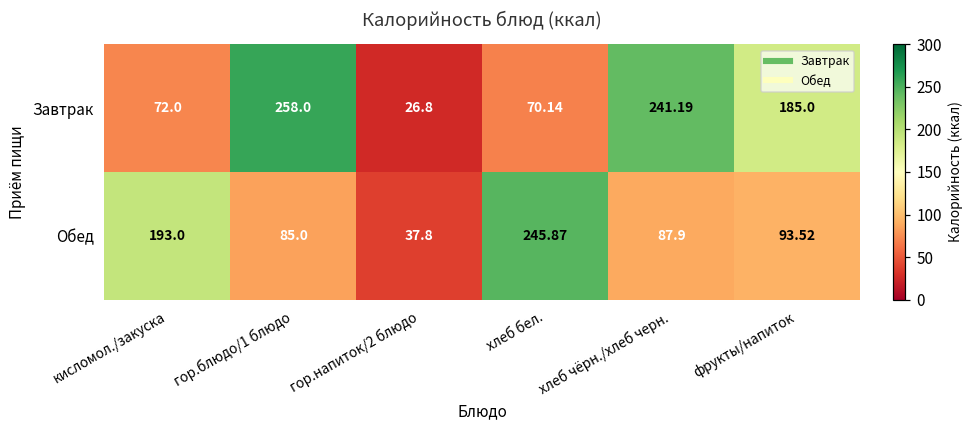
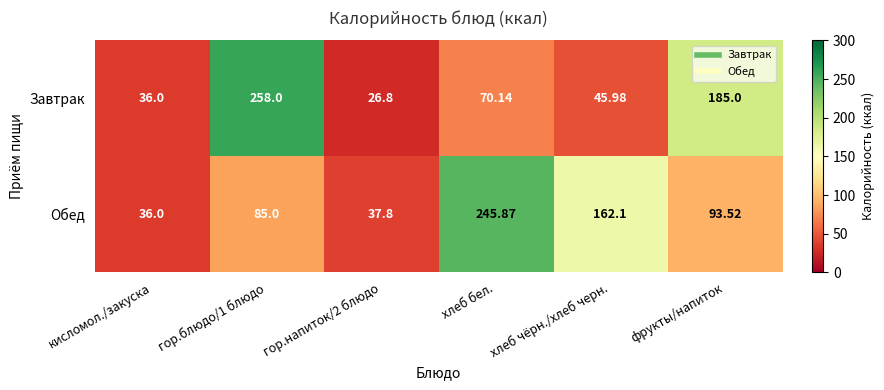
Завтрак, кисломол./закуска: 72.0 -> 36.0
Завтрак, хлеб чёрн./хлеб черн.: 241.19 -> 45.98
Обед, кисломол./закуска: 193.0 -> 36.0
Обед, хлеб чёрн./хлеб черн.: 87.9 -> 162.1
